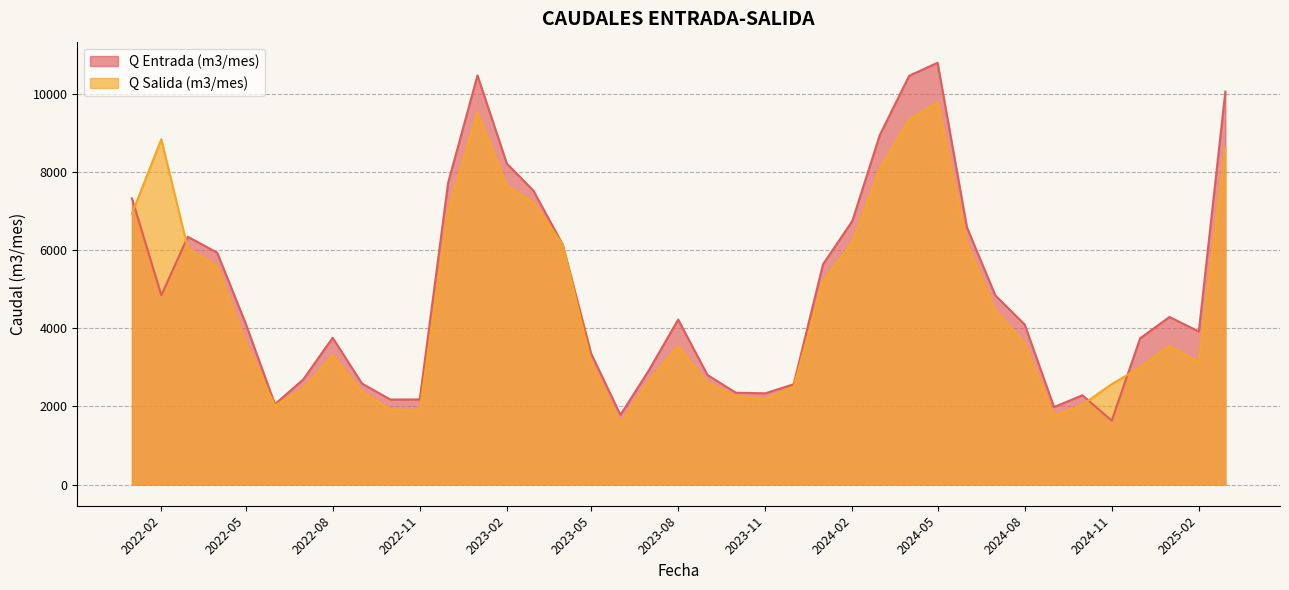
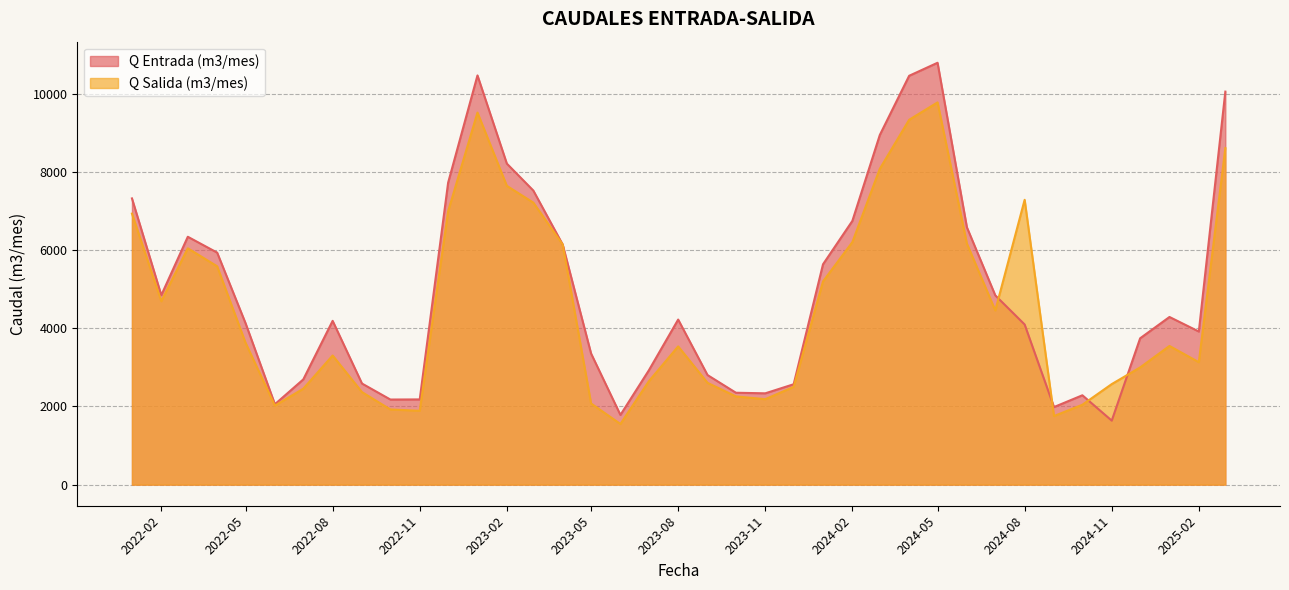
Q Salida (m3/mes), 2022-02: 8800 -> 4700
Q Entrada (m3/mes), 2022-08: 3800 -> 4200
Q Salida (m3/mes), 2023-05: 3100 -> 2100
Q Salida (m3/mes), 2024-08: 3600 -> 7300
